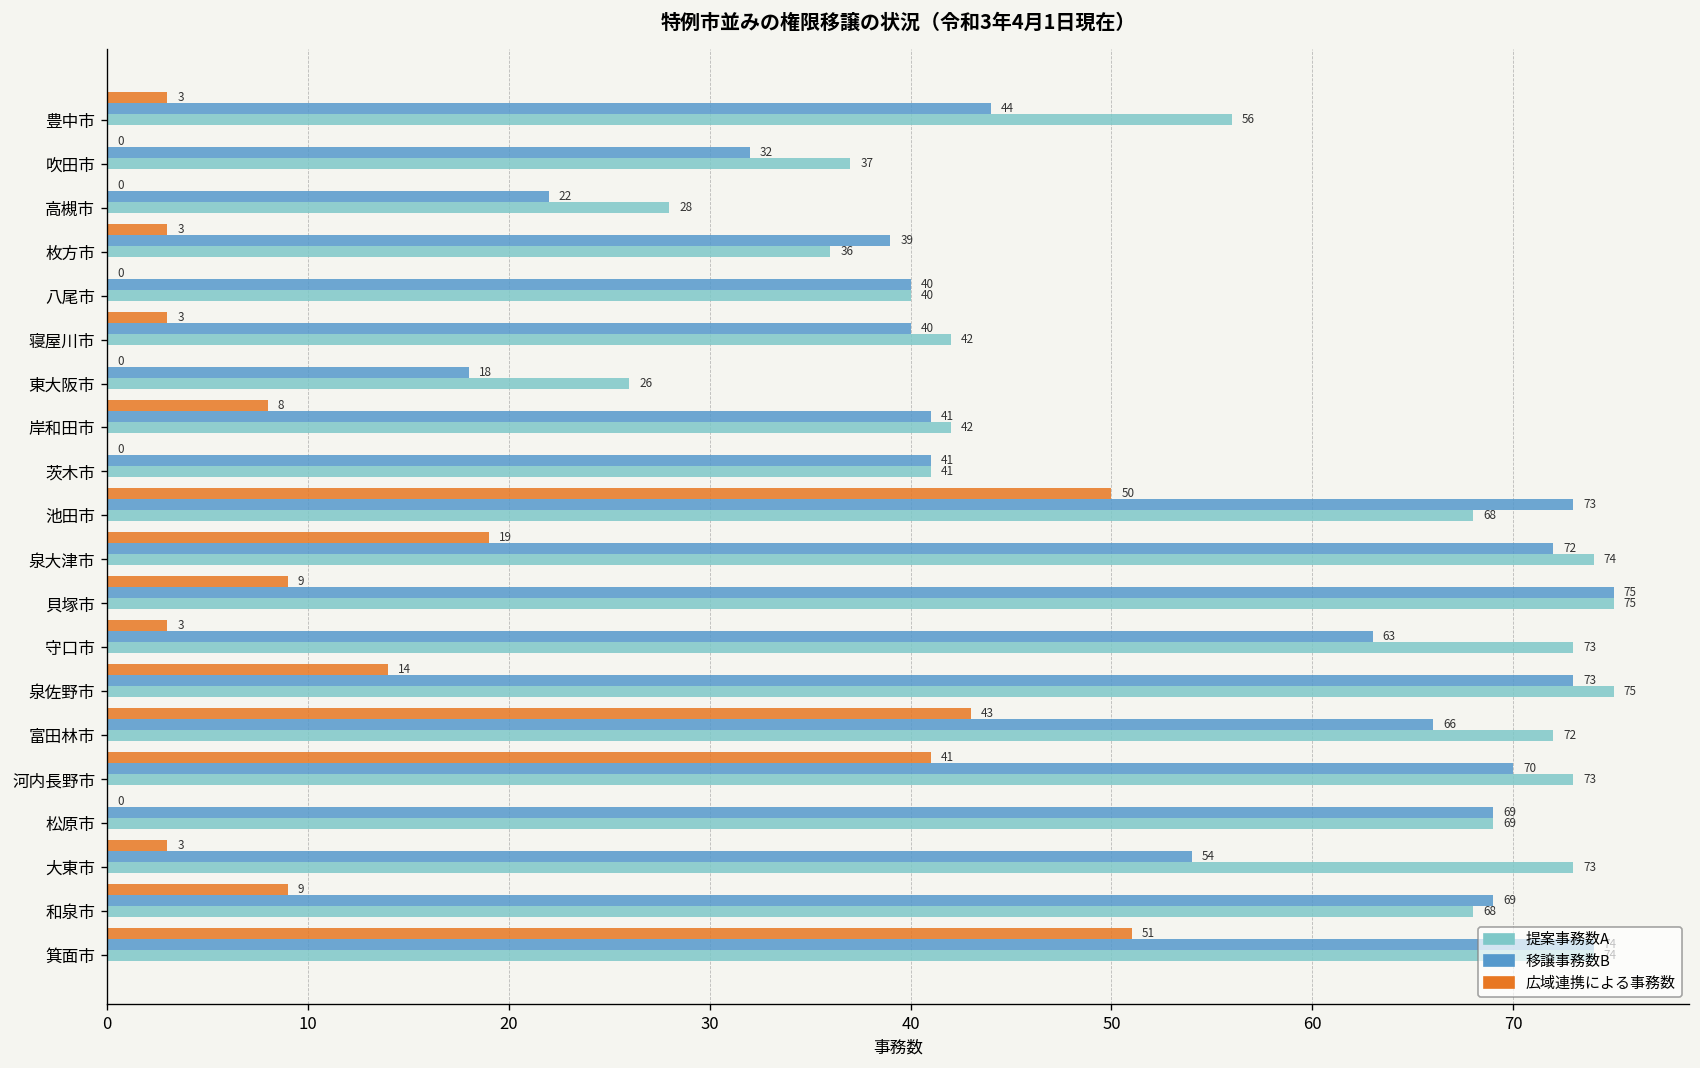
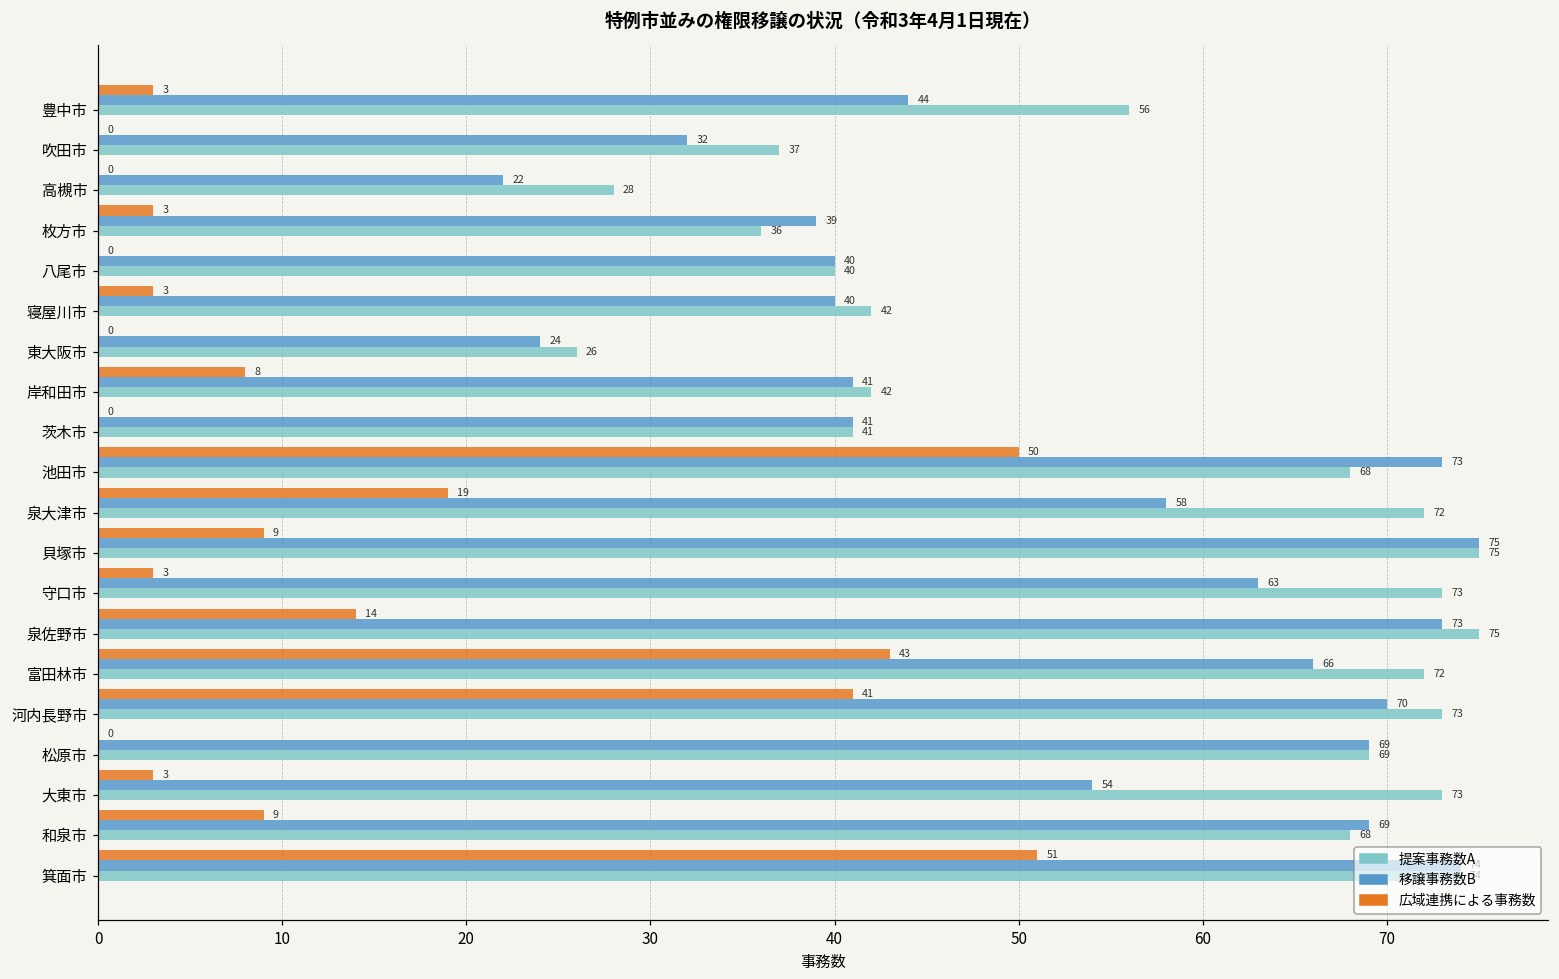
移譲事務数B, 東大阪市: 18 -> 24
移譲事務数B, 泉大津市: 72 -> 58
提案事務数A, 泉大津市: 74 -> 72
